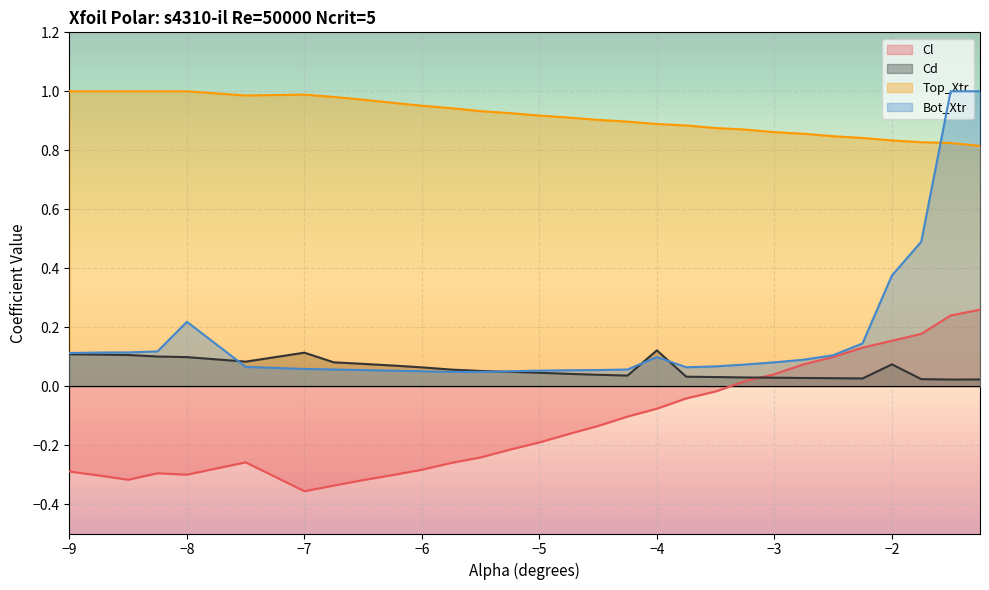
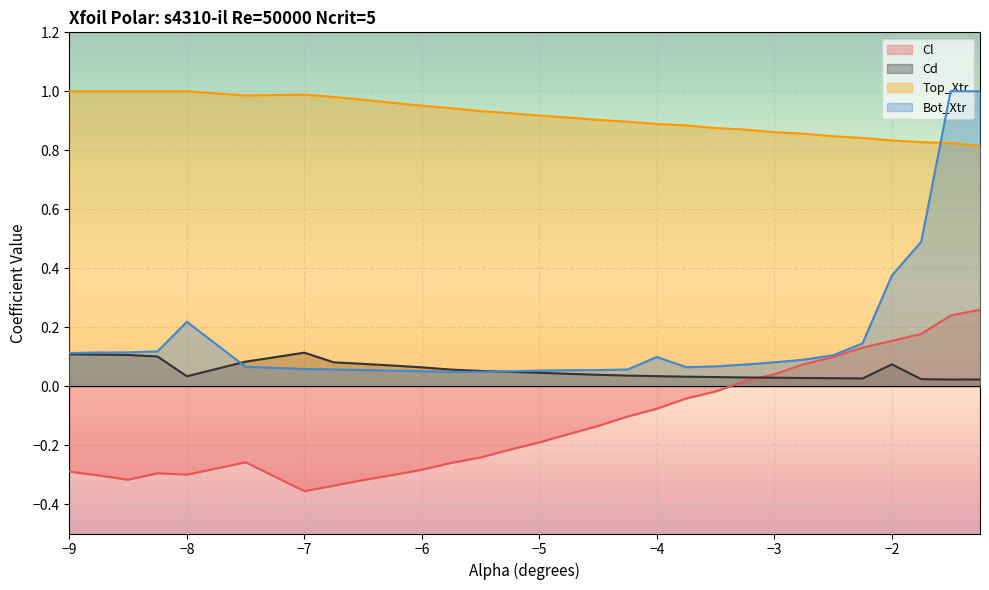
Cd, −8: 0.10 -> 0.03
Cd, −4: 0.12 -> 0.03
